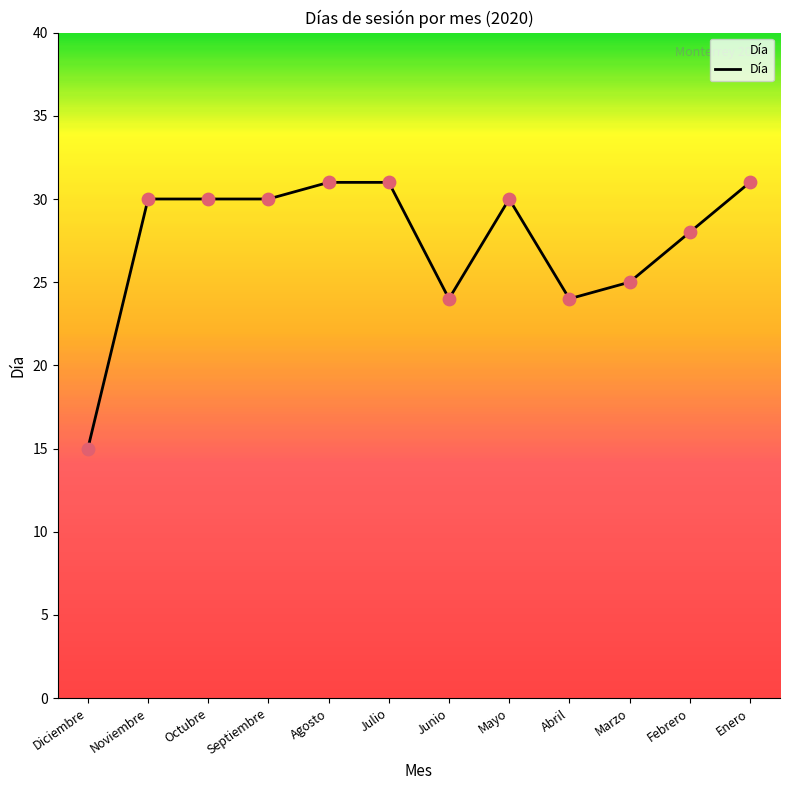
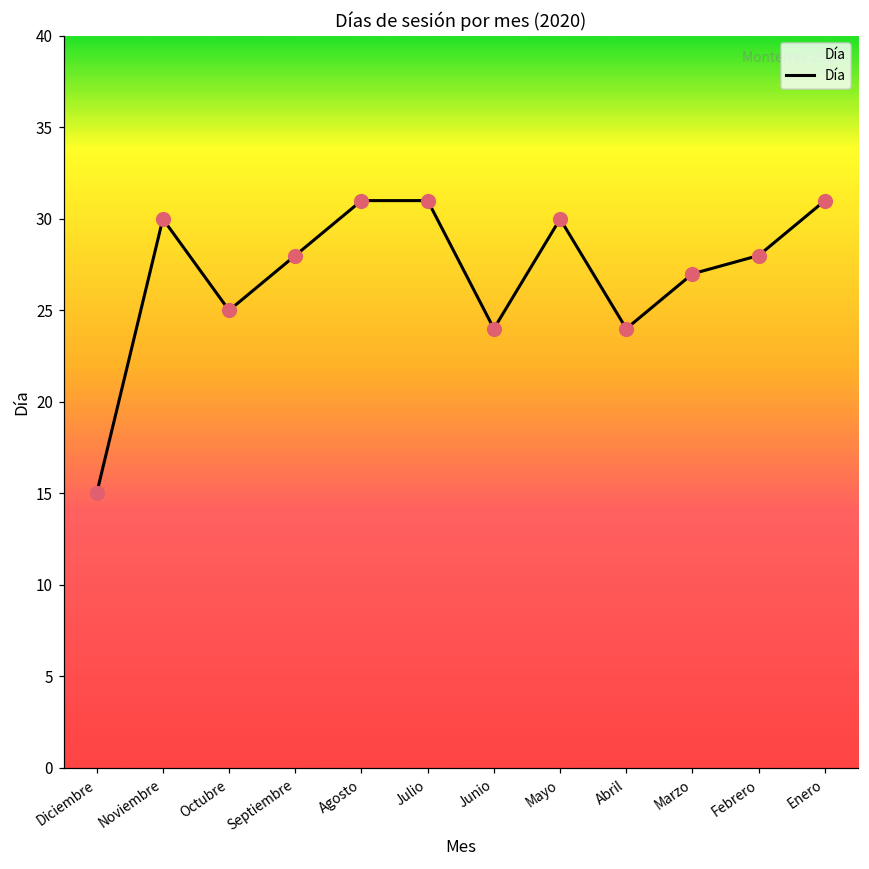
Octubre: 30 -> 25
Septiembre: 30 -> 28
Marzo: 25 -> 27
